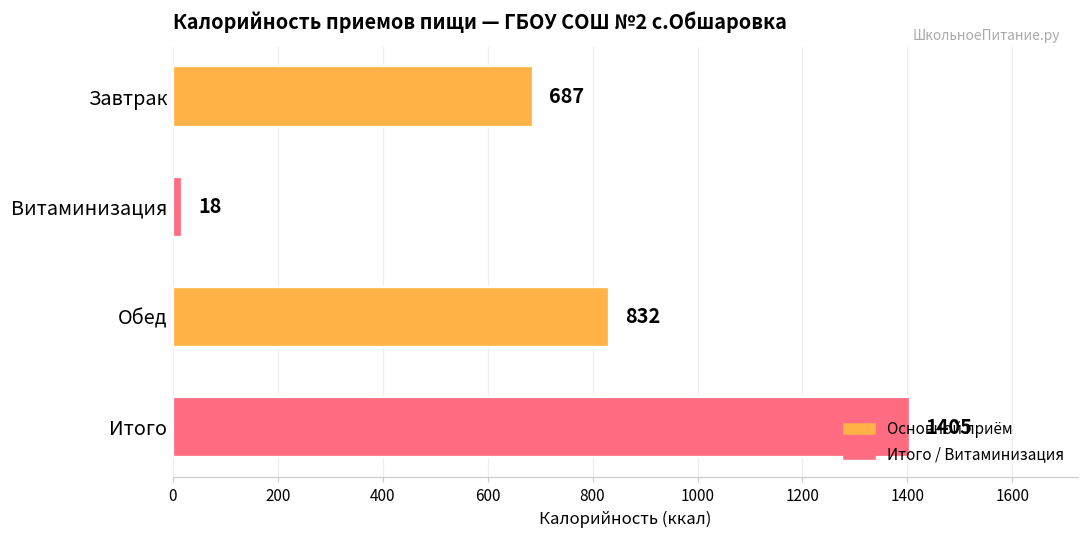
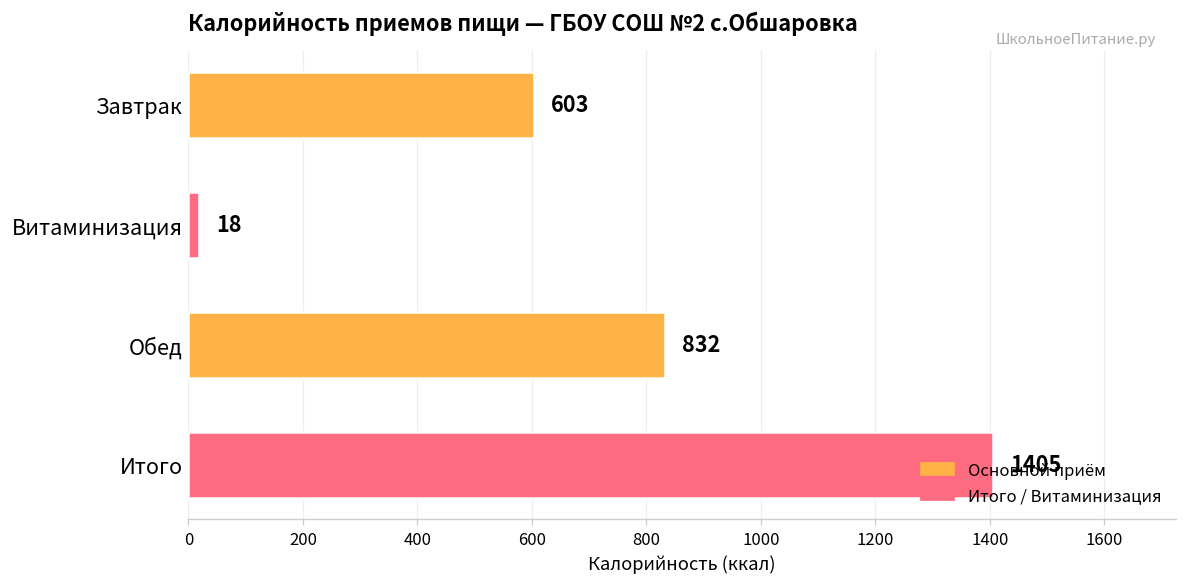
Завтрак: 687 -> 603
